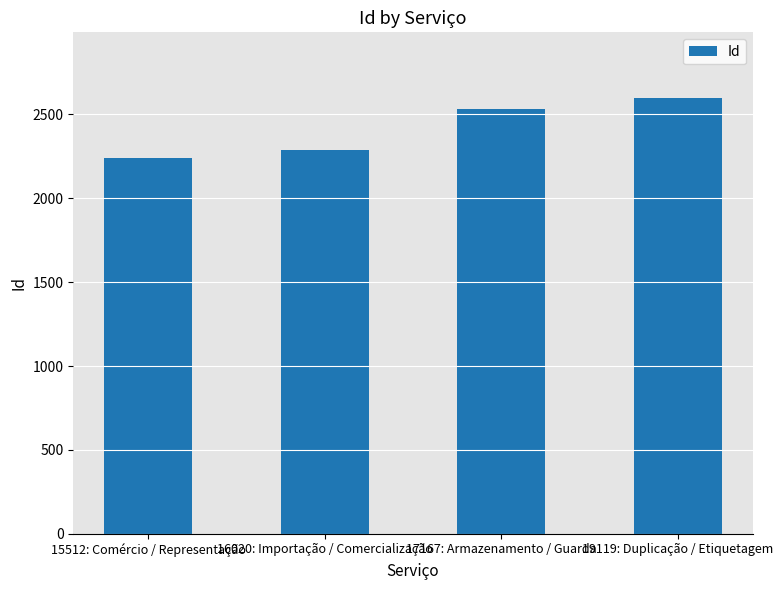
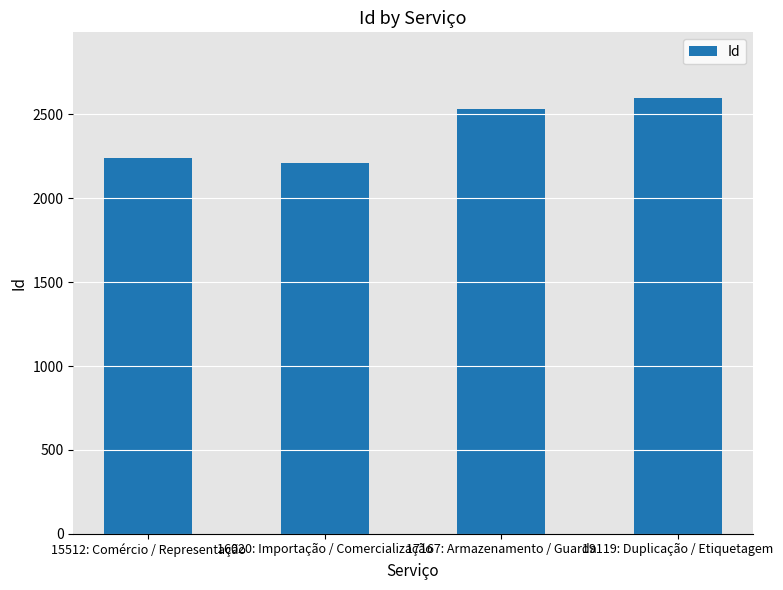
16020: Importação / Comercialização: 2290 -> 2210
